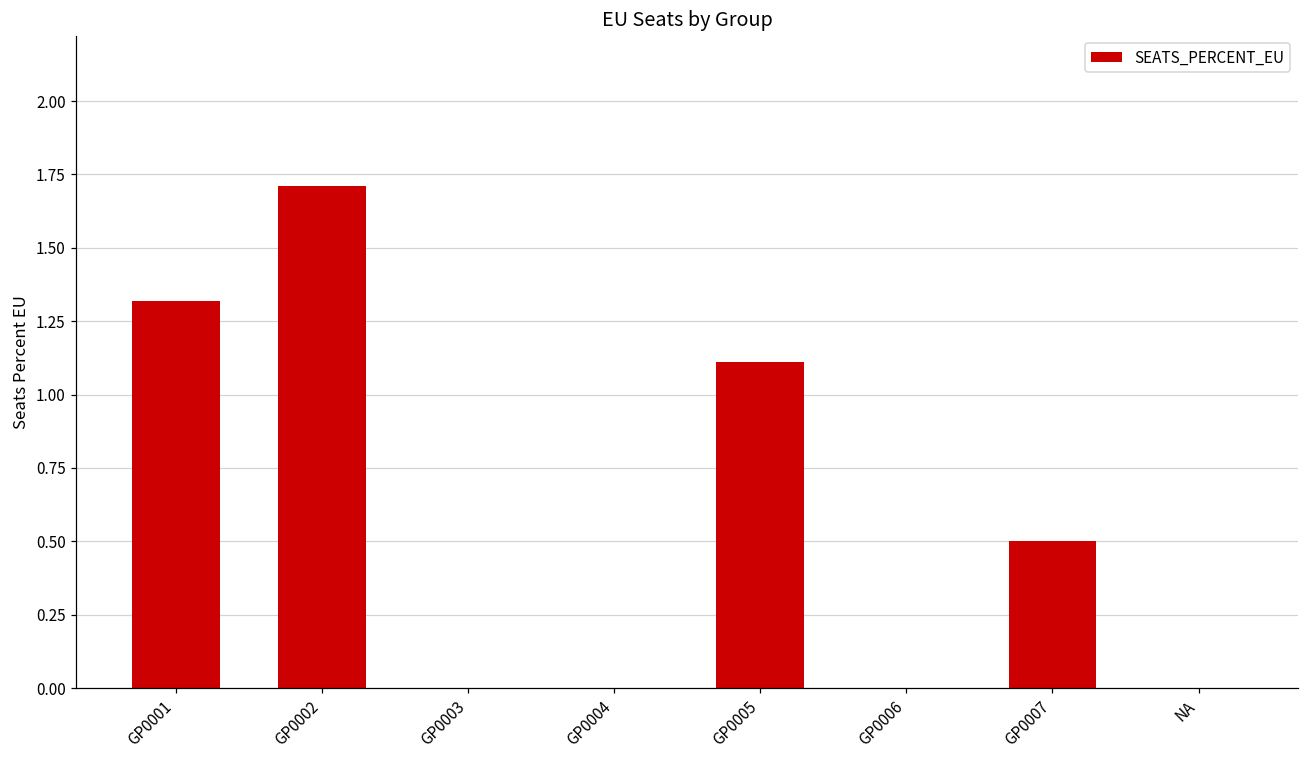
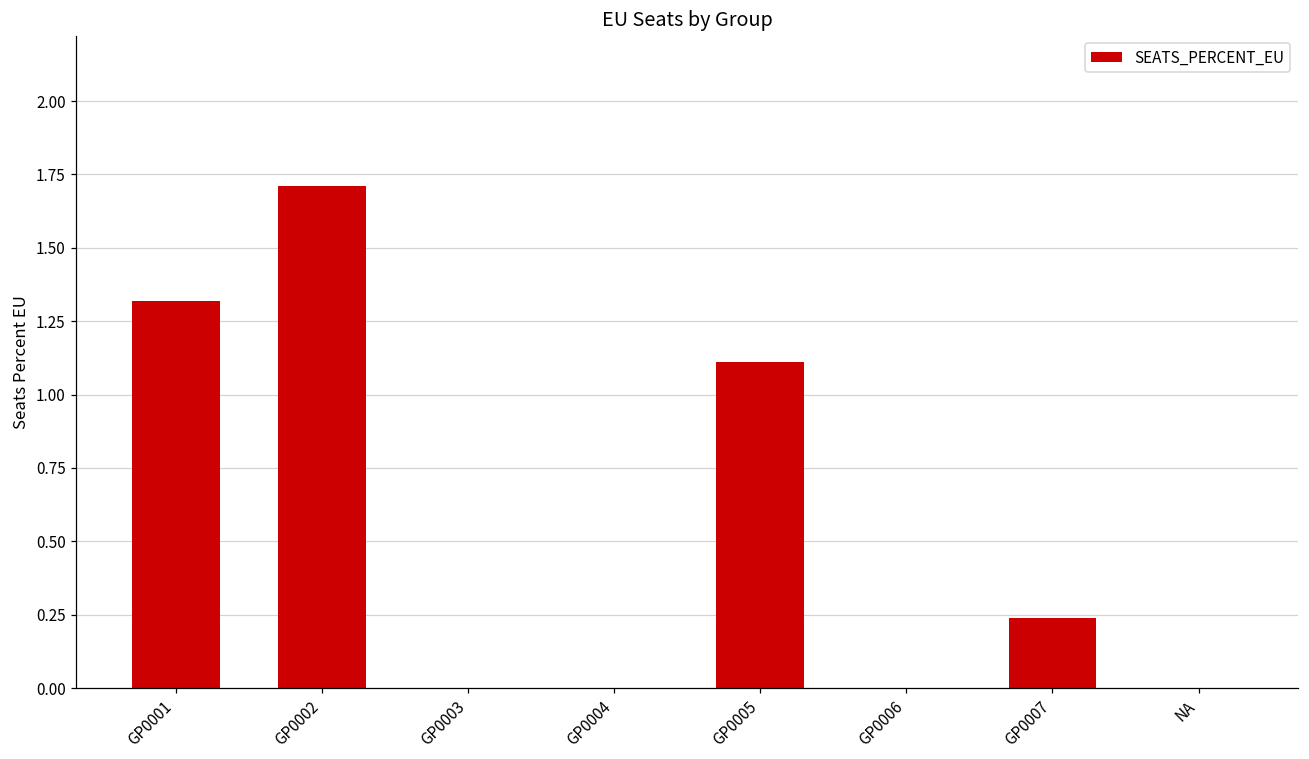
GP0007: 0.50 -> 0.24
